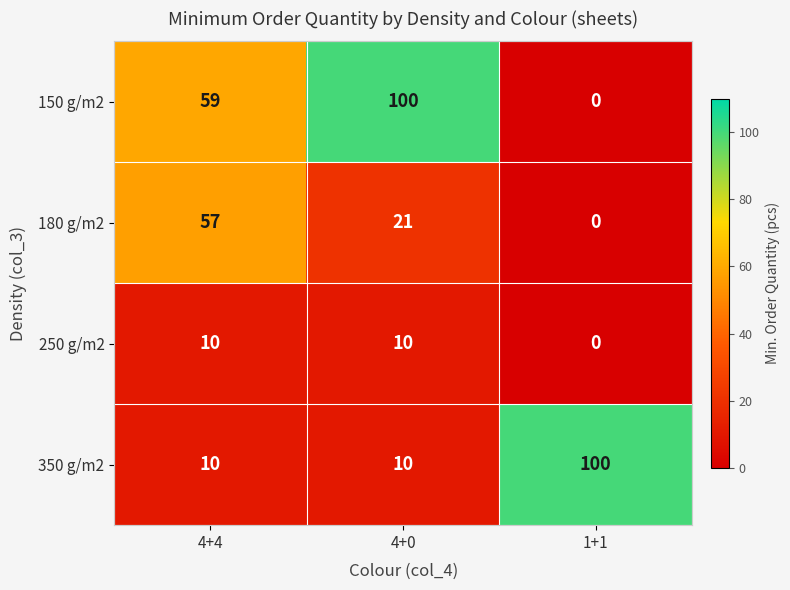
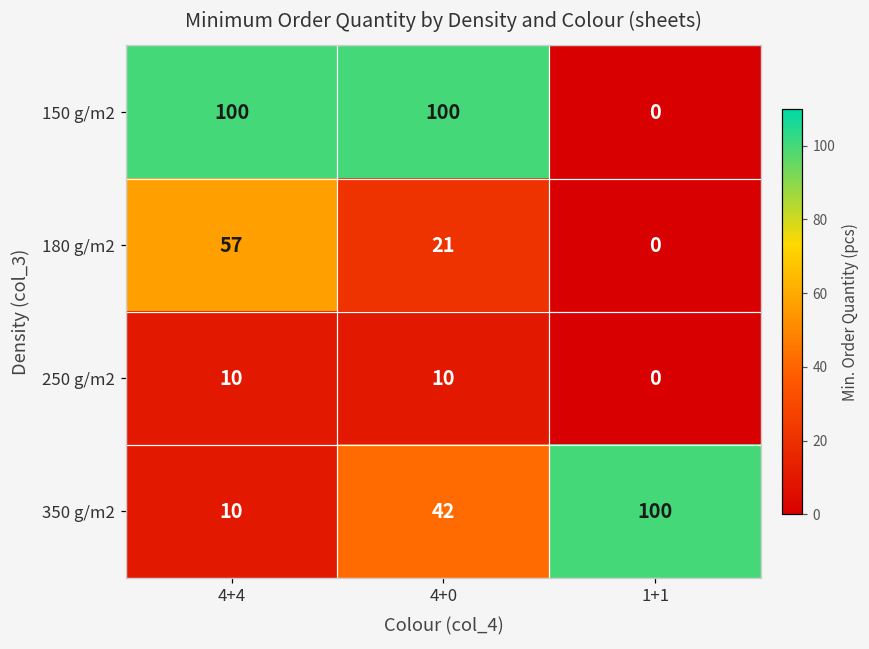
150 g/m2, 4+4: 59 -> 100
350 g/m2, 4+0: 10 -> 42
